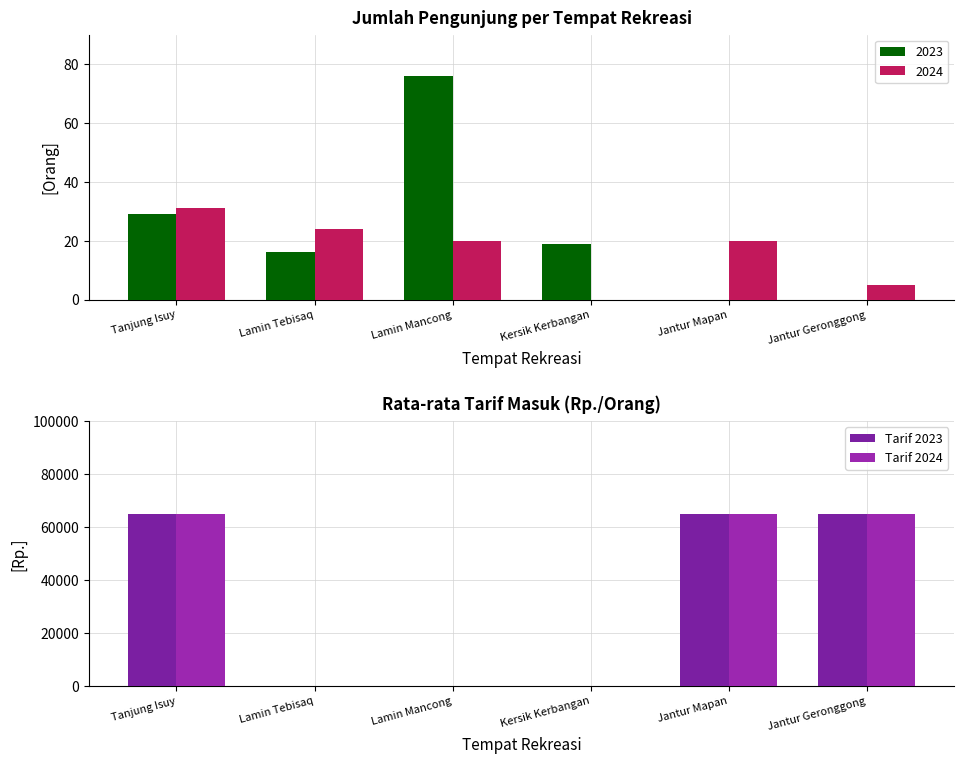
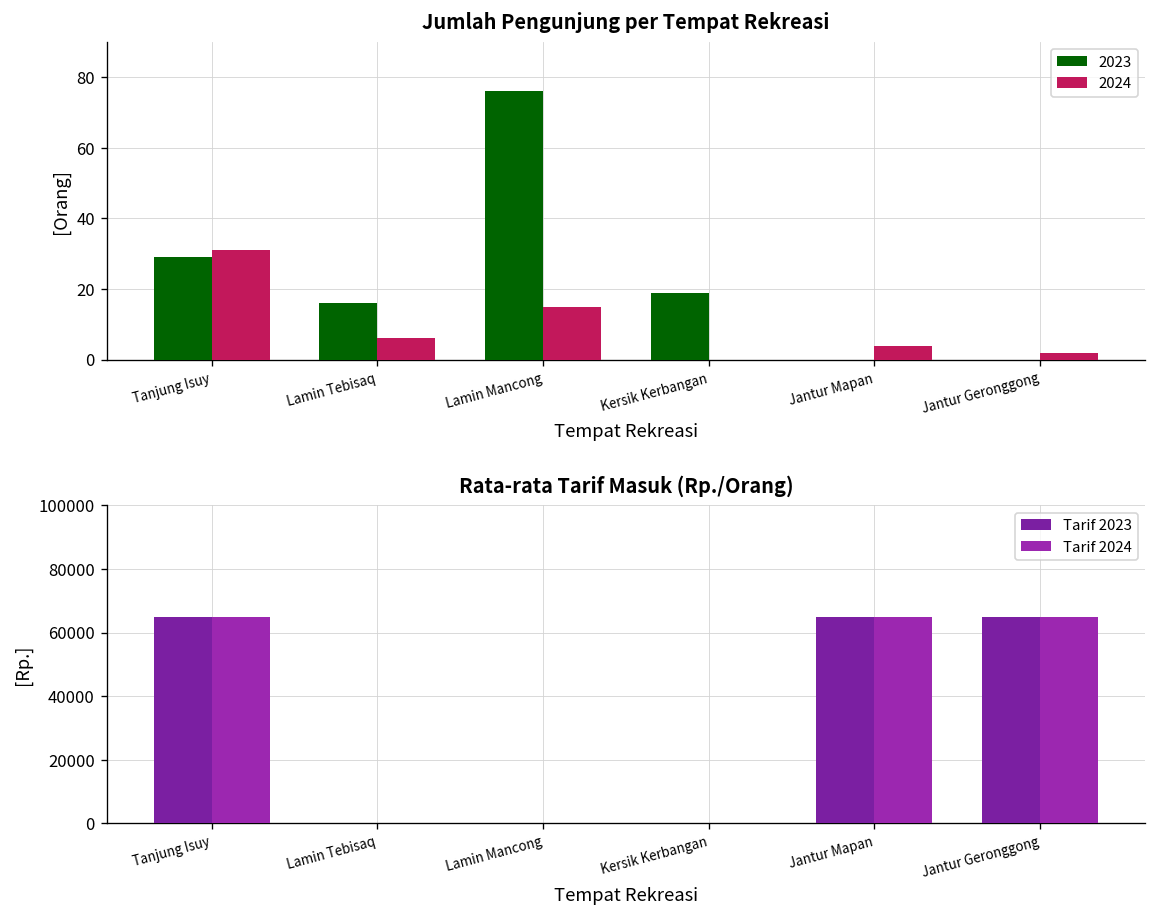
Jumlah Pengunjung per Tempat Rekreasi, 2024, Lamin Tebisaq: 24 -> 6
Jumlah Pengunjung per Tempat Rekreasi, 2024, Lamin Mancong: 20 -> 15
Jumlah Pengunjung per Tempat Rekreasi, 2024, Jantur Mapan: 20 -> 4
Jumlah Pengunjung per Tempat Rekreasi, 2024, Jantur Geronggong: 5 -> 2
